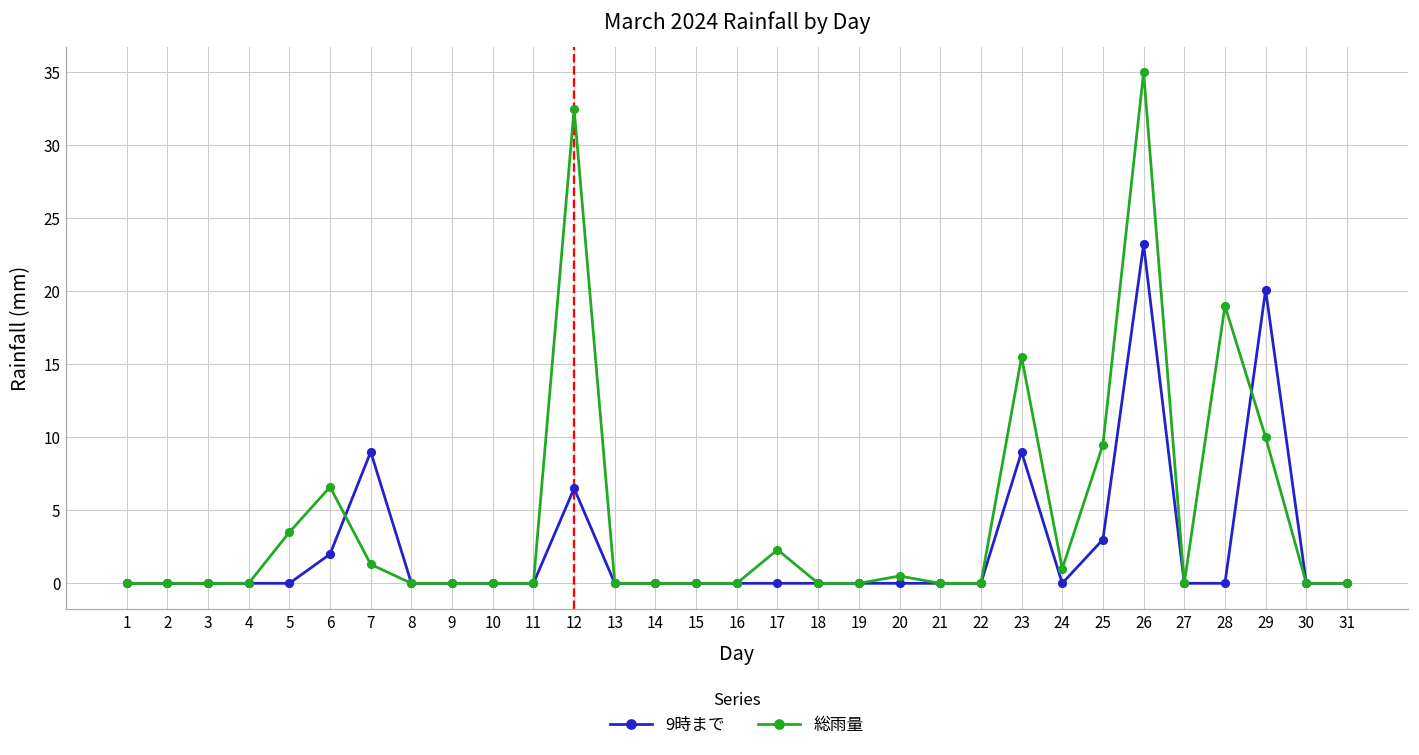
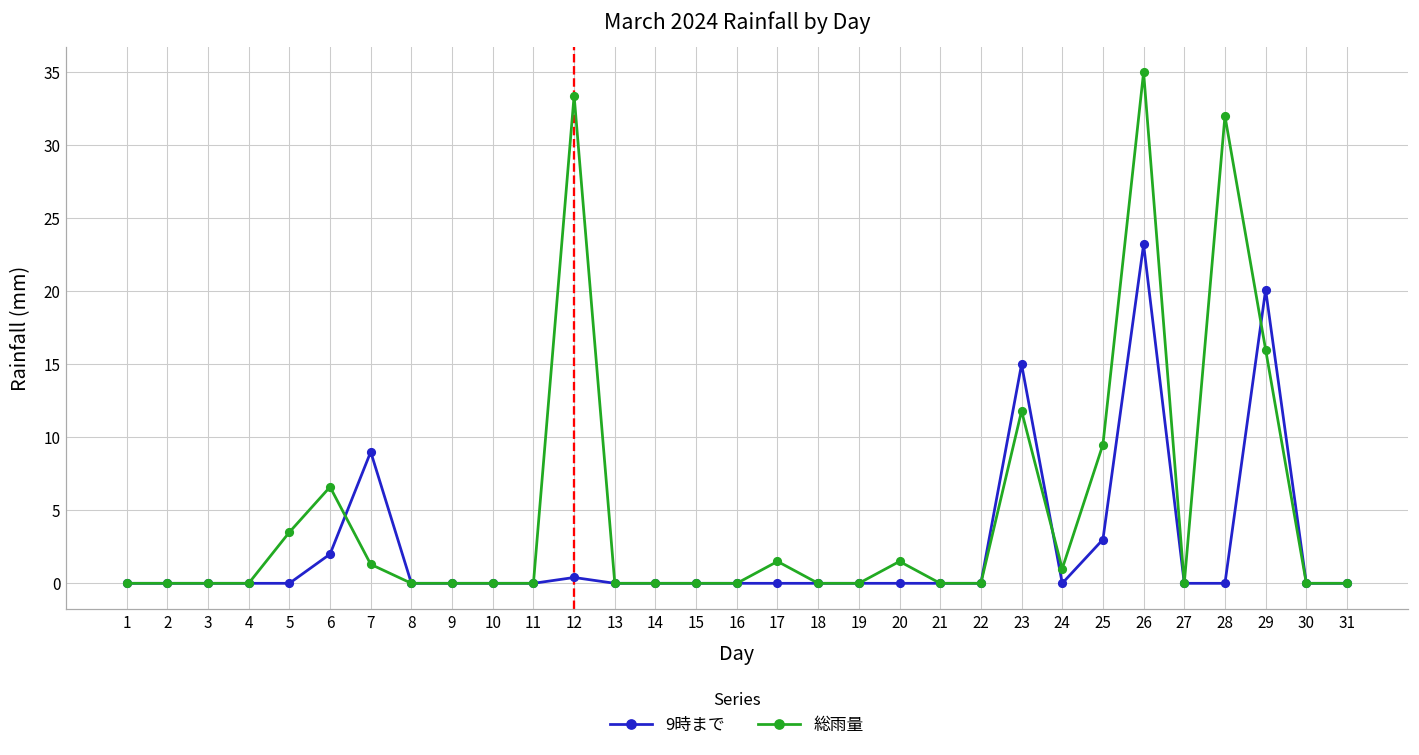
9時まで, 12: 6.5 -> 0.4
総雨量, 12: 32.5 -> 33.4
総雨量, 17: 2.3 -> 1.5
総雨量, 20: 0.5 -> 1.5
9時まで, 23: 9 -> 15
総雨量, 23: 15.5 -> 11.8
総雨量, 28: 19 -> 32
総雨量, 29: 10 -> 16
